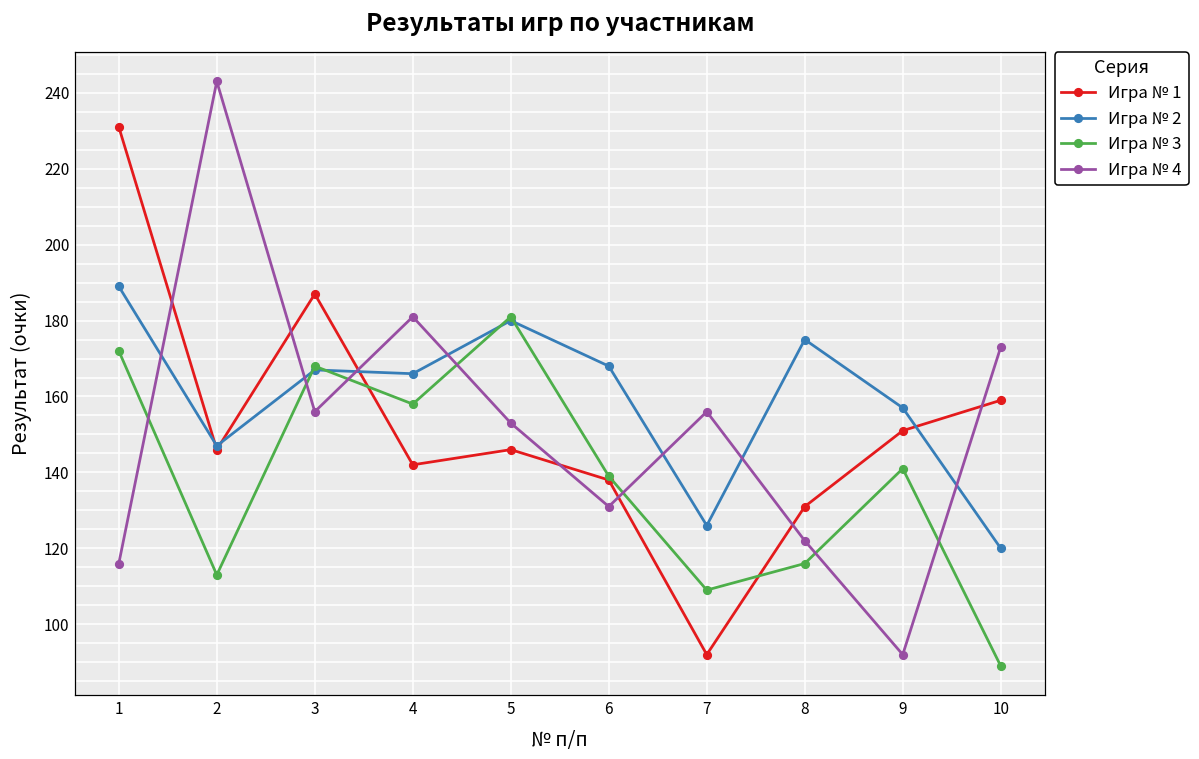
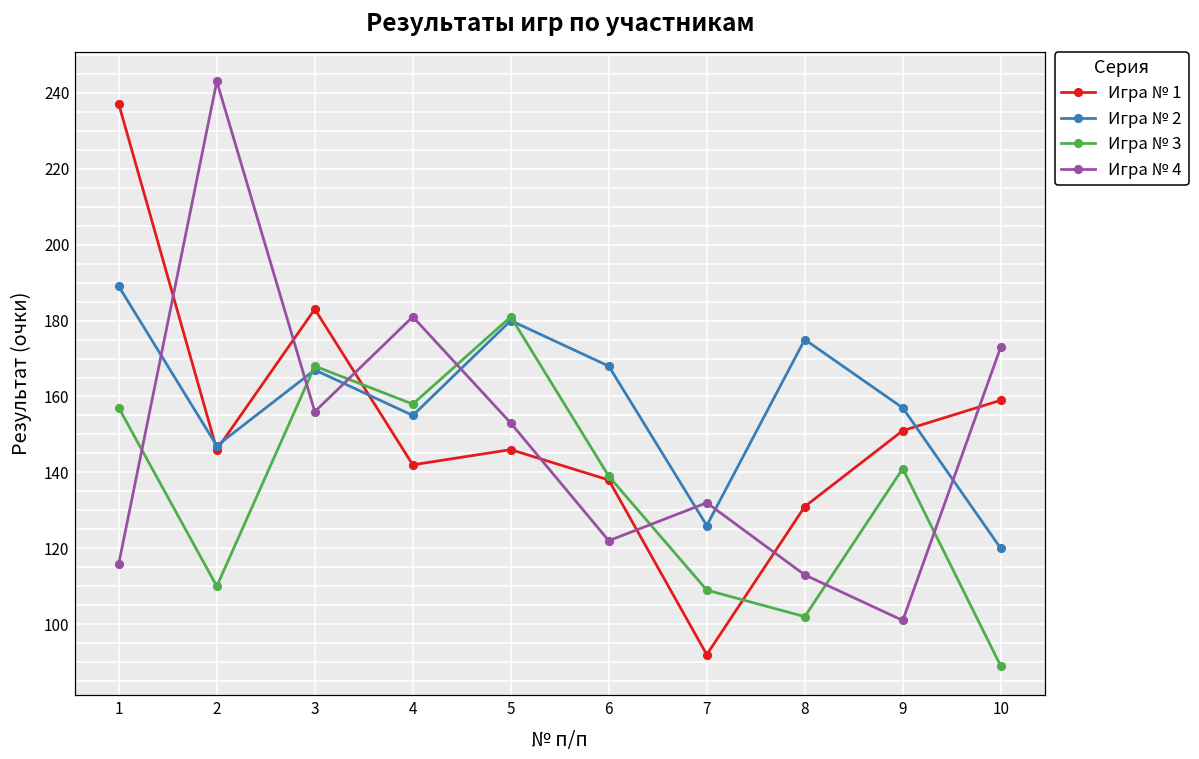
Игра № 1, 1: 231 -> 237
Игра № 3, 1: 172 -> 157
Игра № 3, 2: 113 -> 110
Игра № 1, 3: 187 -> 183
Игра № 2, 4: 166 -> 155
Игра № 4, 6: 131 -> 122
Игра № 4, 7: 156 -> 132
Игра № 3, 8: 116 -> 102
Игра № 4, 8: 122 -> 113
Игра № 4, 9: 92 -> 101
